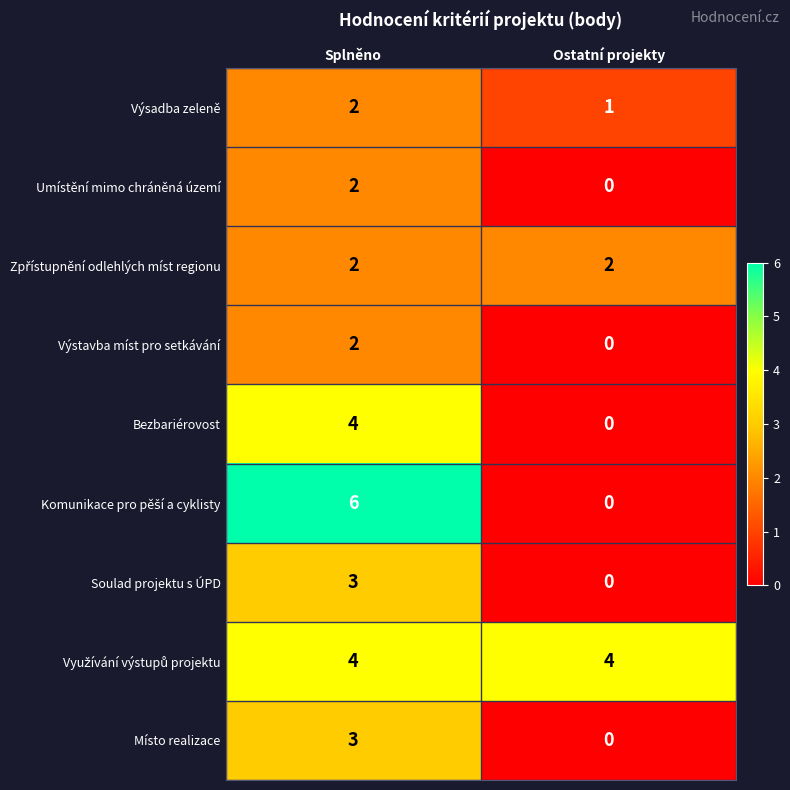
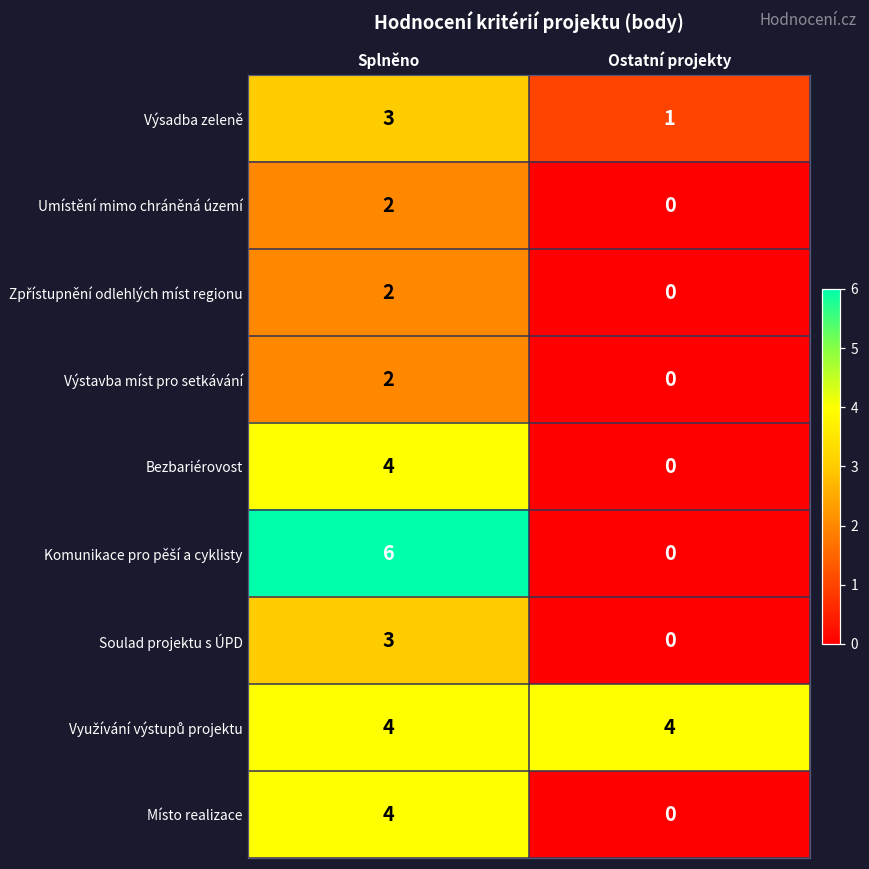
Výsadba zeleně, Splněno: 2 -> 3
Zpřístupnění odlehlých míst regionu, Ostatní projekty: 2 -> 0
Místo realizace, Splněno: 3 -> 4
